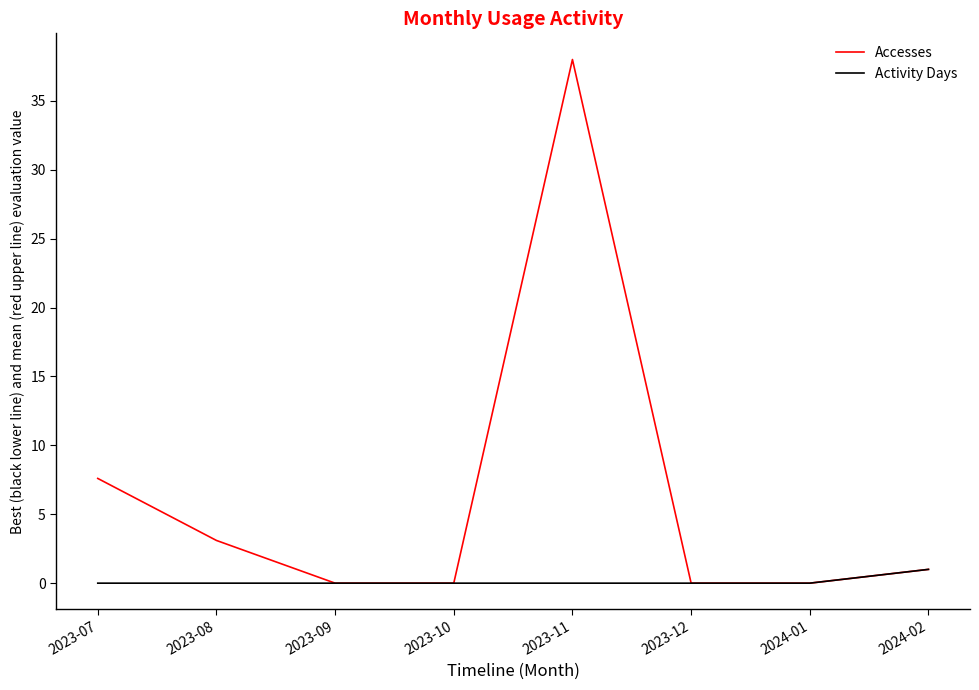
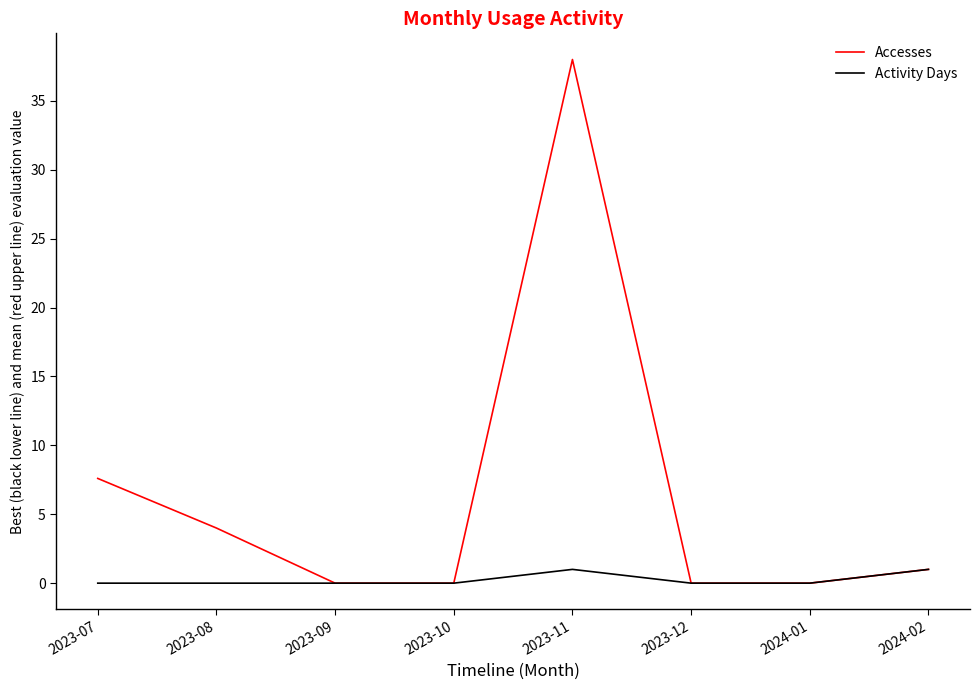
Accesses, 2023-08: 3.1 -> 4.0
Activity Days, 2023-11: 0 -> 1
